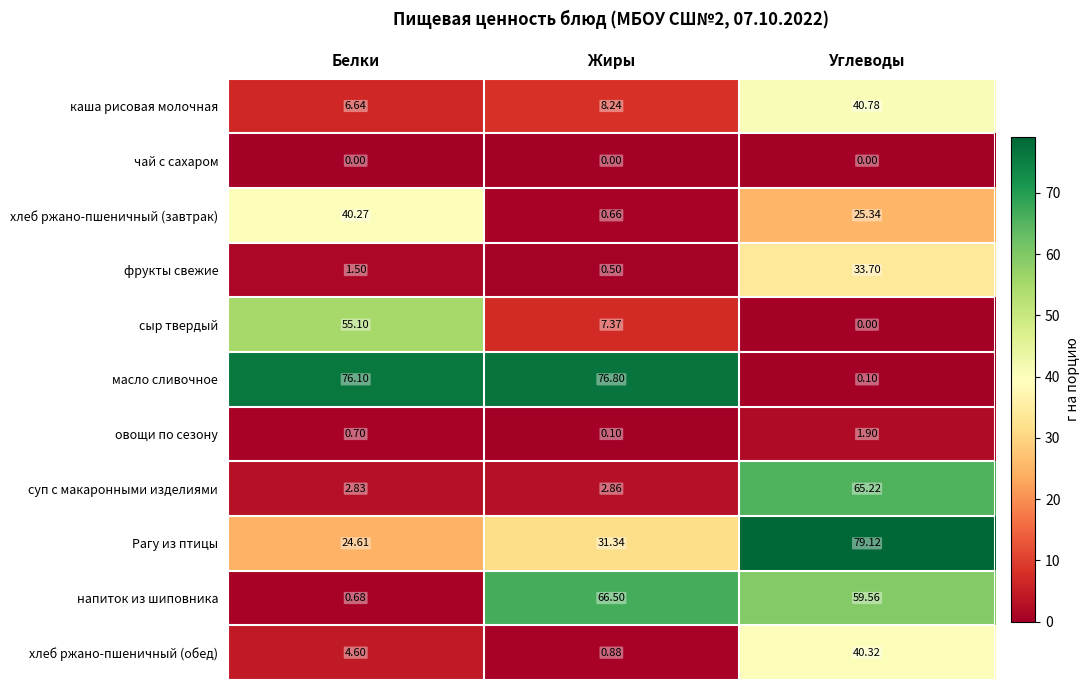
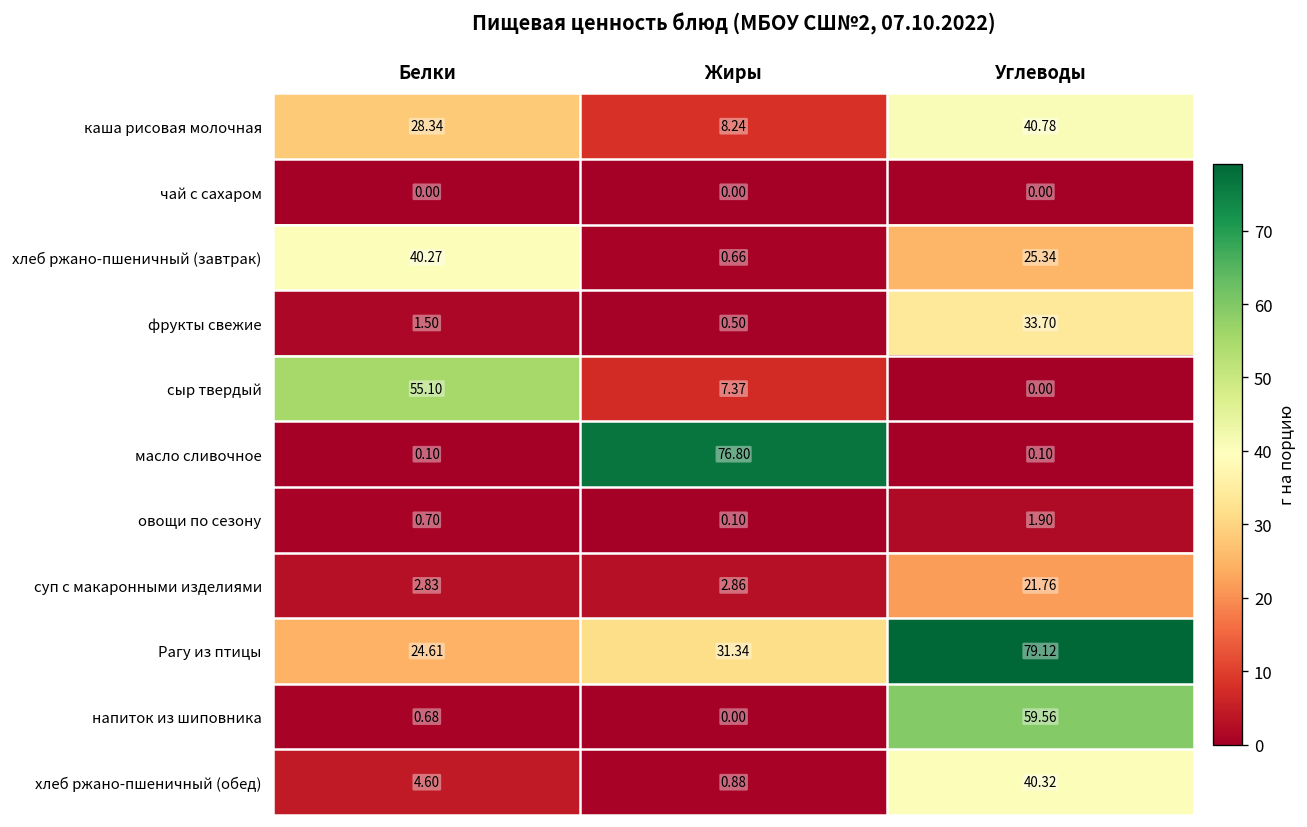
каша рисовая молочная, Белки: 6.64 -> 28.34
масло сливочное, Белки: 76.10 -> 0.10
суп с макаронными изделиями, Углеводы: 65.22 -> 21.76
напиток из шиповника, Жиры: 66.50 -> 0.00
